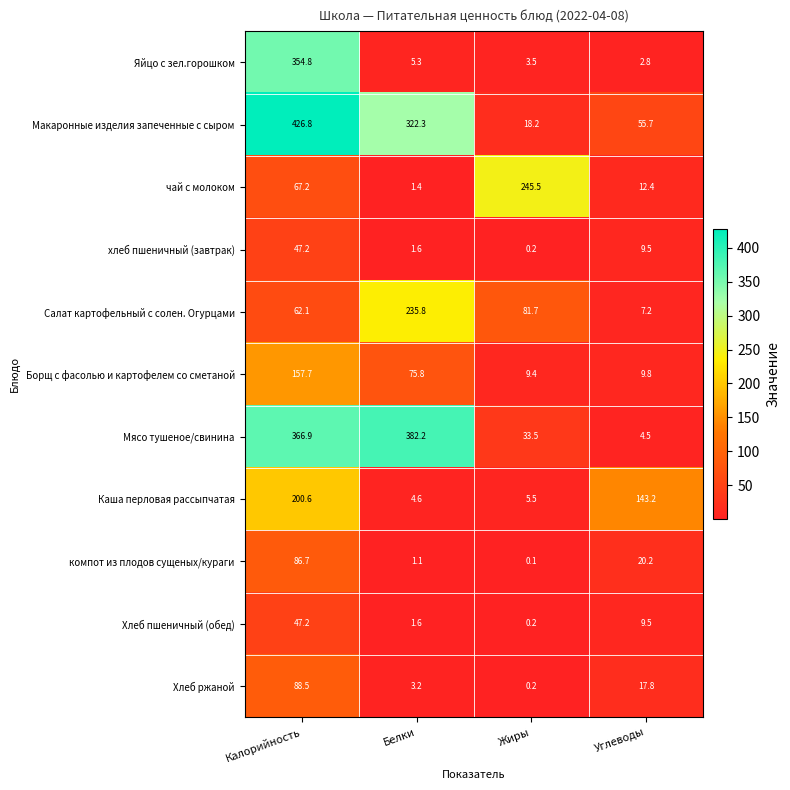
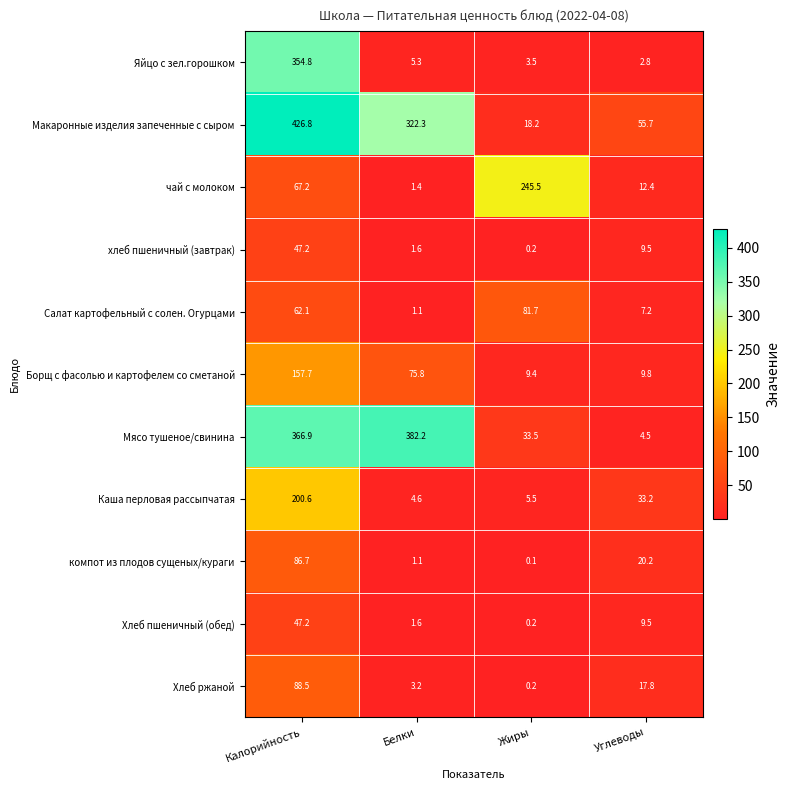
Салат картофельный с солен. Огурцами, Белки: 235.8 -> 1.1
Каша перловая рассыпчатая, Углеводы: 143.2 -> 33.2
